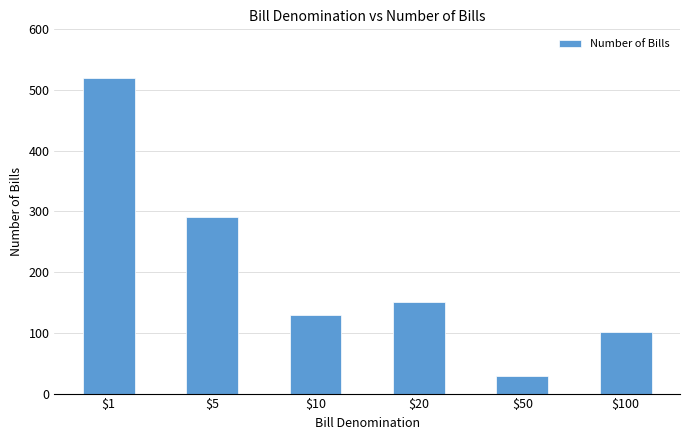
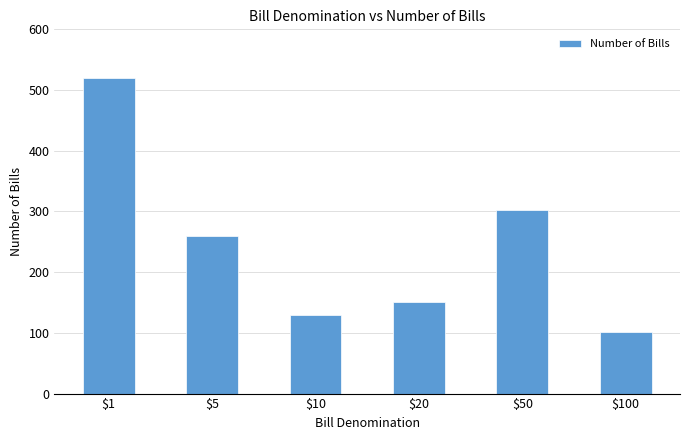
$5: 290 -> 260
$50: 30 -> 300
